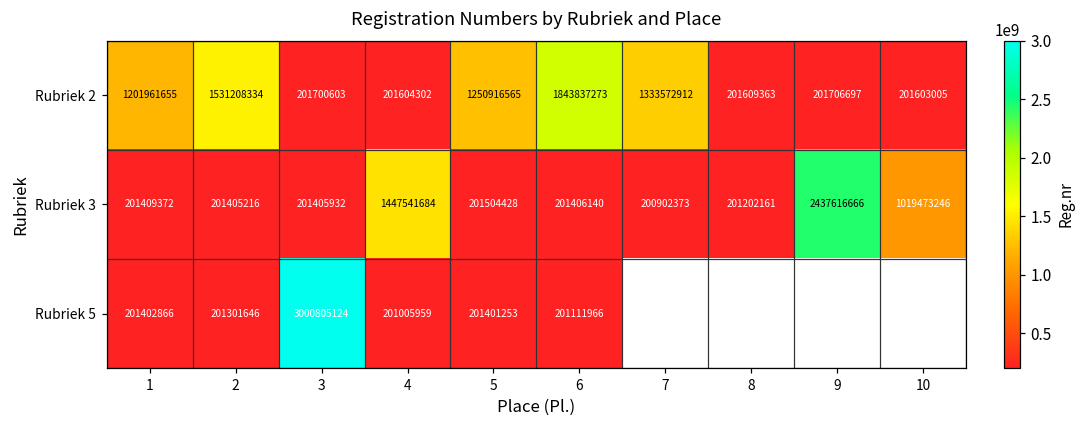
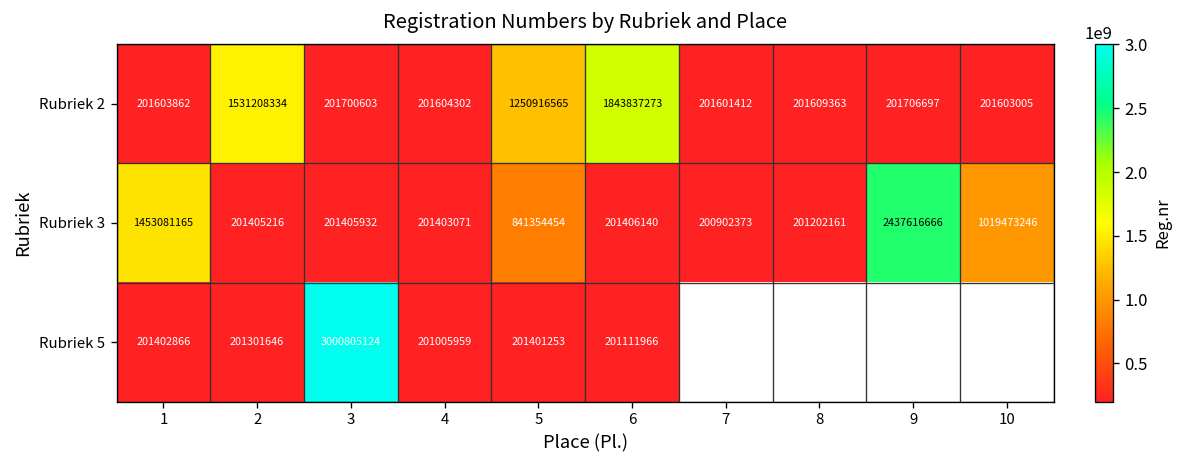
Rubriek 2, 1: 1201961655 -> 201603862
Rubriek 2, 7: 1333572912 -> 201601412
Rubriek 3, 1: 201409372 -> 1453081165
Rubriek 3, 4: 1447541684 -> 201403071
Rubriek 3, 5: 201504428 -> 841354454
